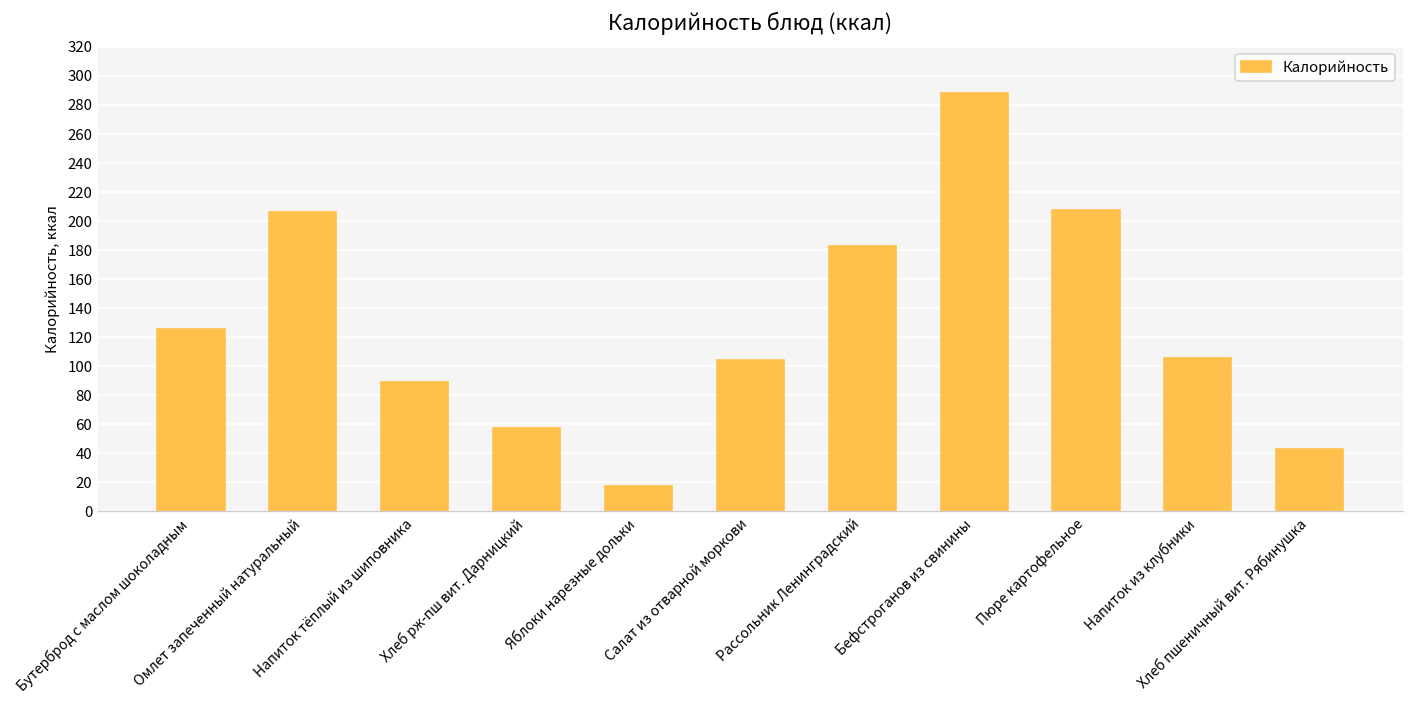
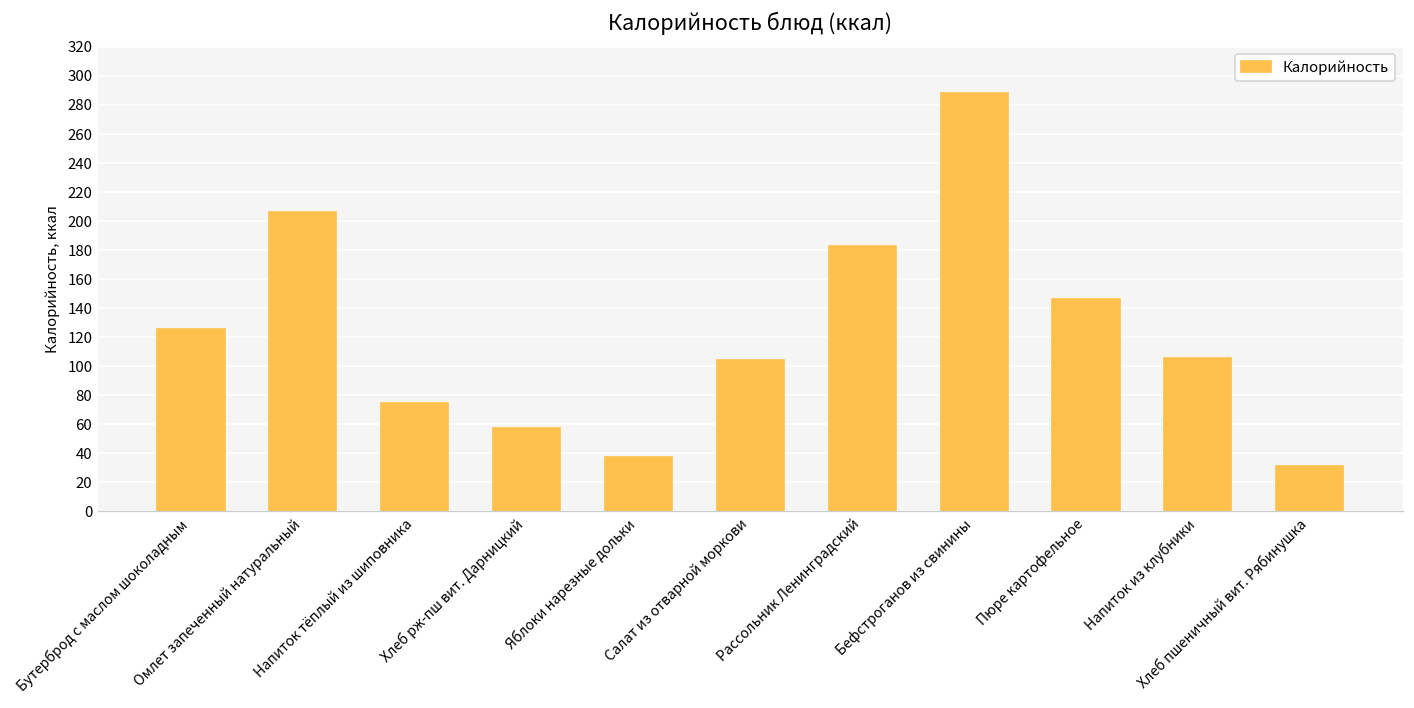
Напиток тёплый из шиповника: 89 -> 74
Яблоки нарезные дольки: 18 -> 38
Пюре картофельное: 208 -> 146
Хлеб пшеничный вит. Рябинушка: 43 -> 31
